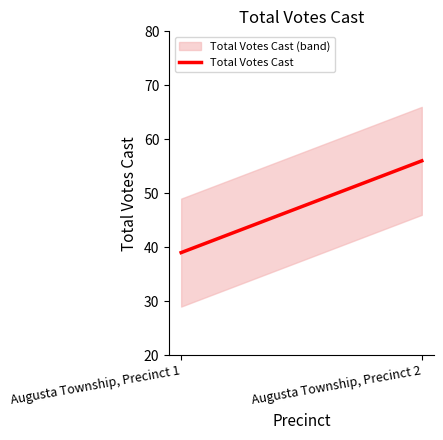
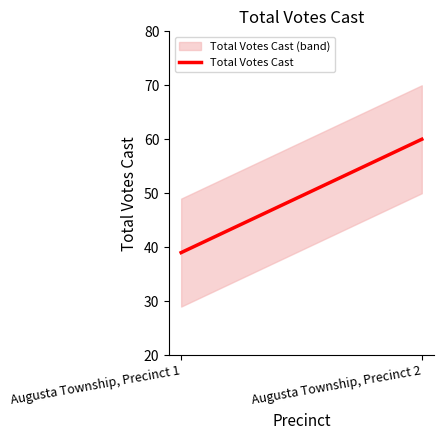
Total Votes Cast, Augusta Township, Precinct 2: 56 -> 60
